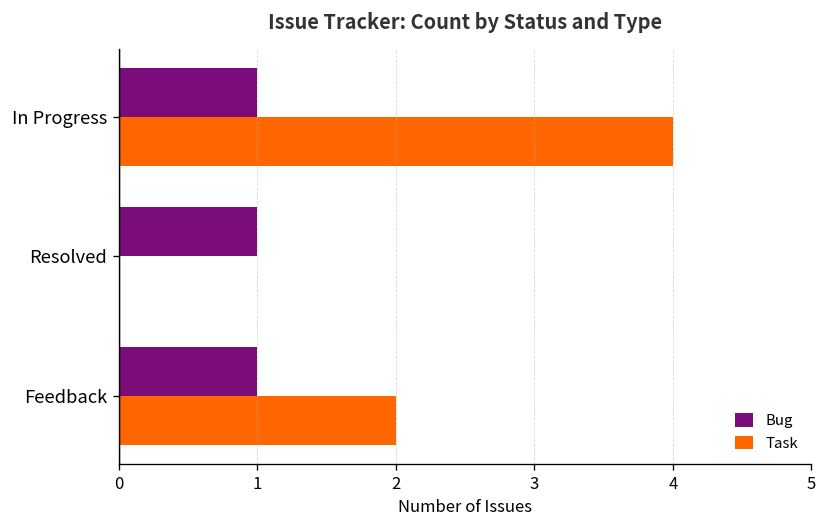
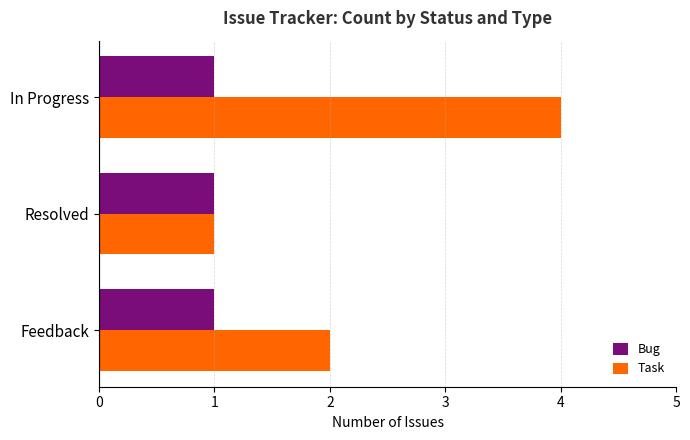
Task, Resolved: 0 -> 1
